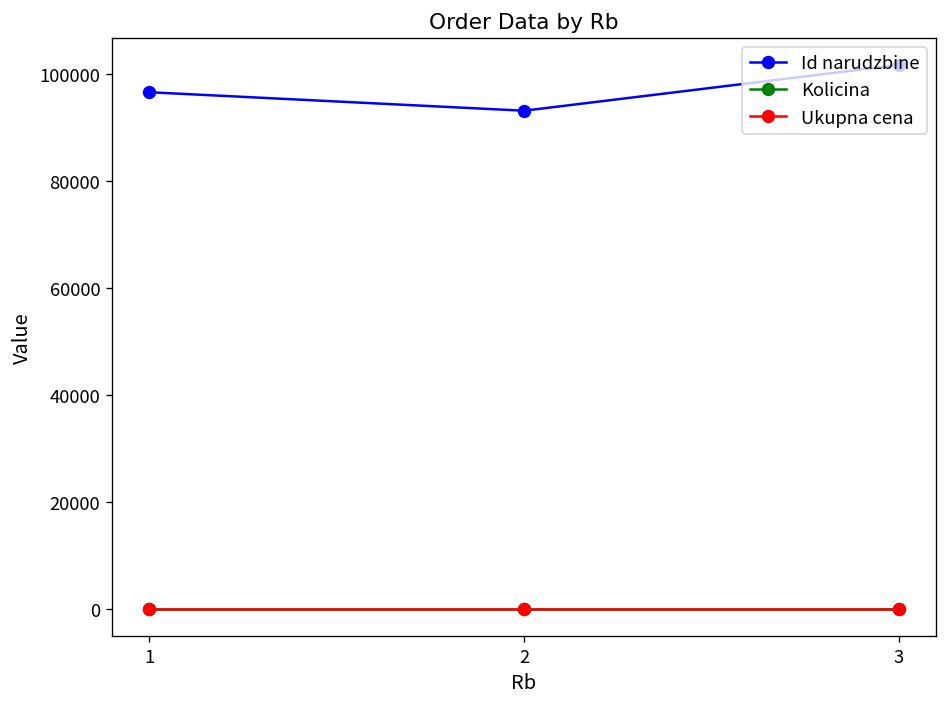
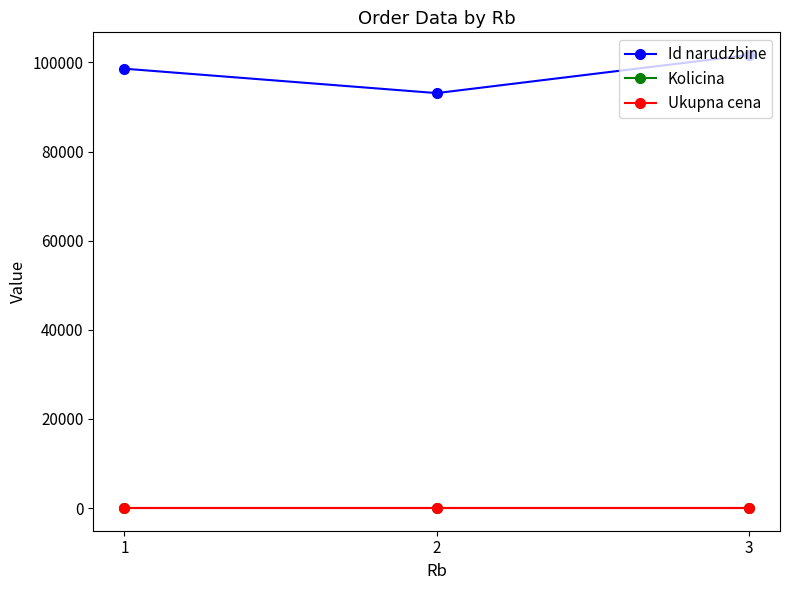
Id narudzbine, 1: 97000 -> 99000
